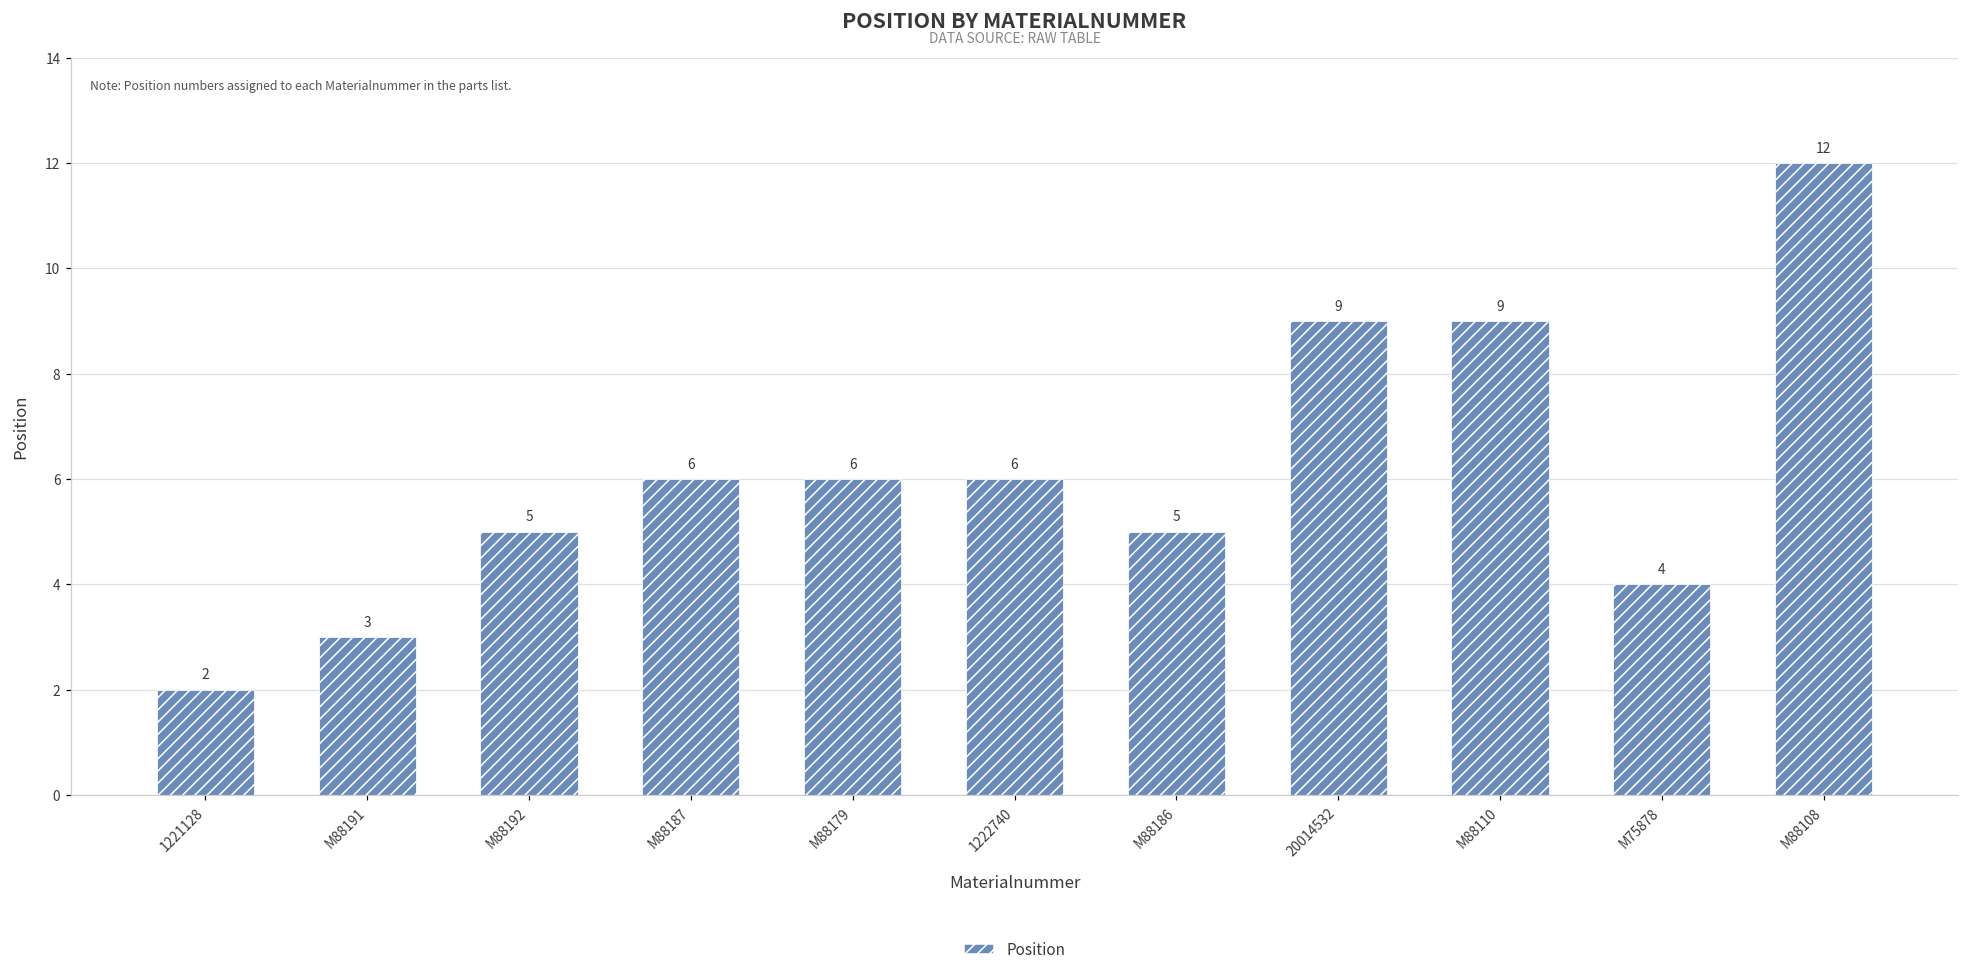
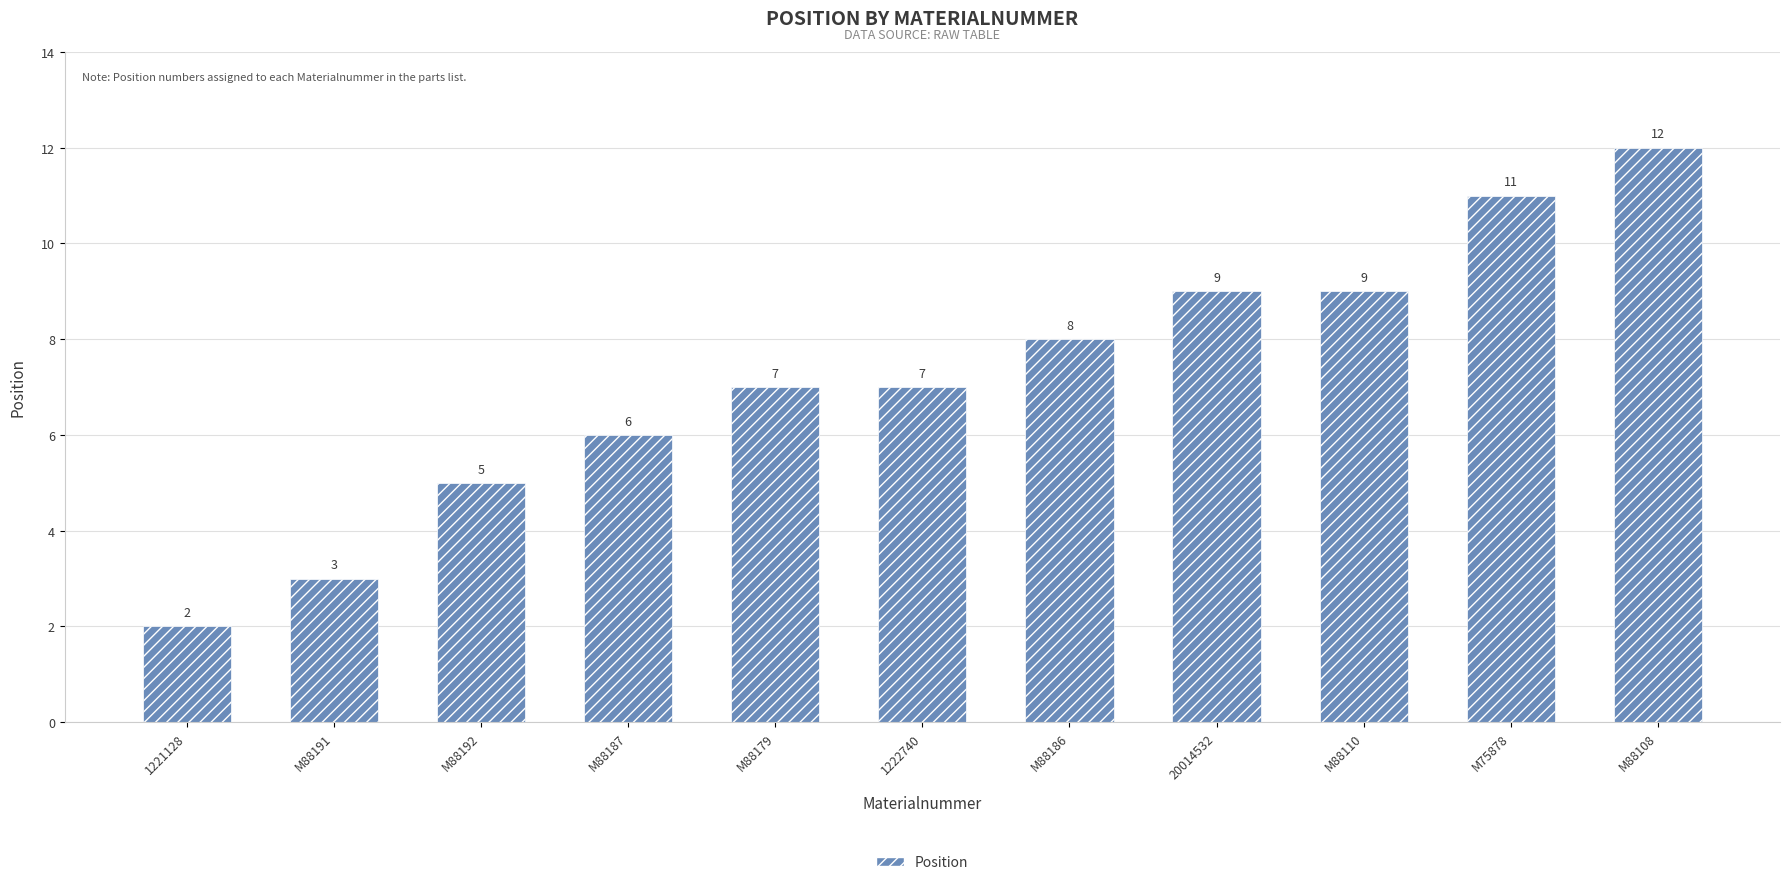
M88179: 6 -> 7
1222740: 6 -> 7
M88186: 5 -> 8
M75878: 4 -> 11
